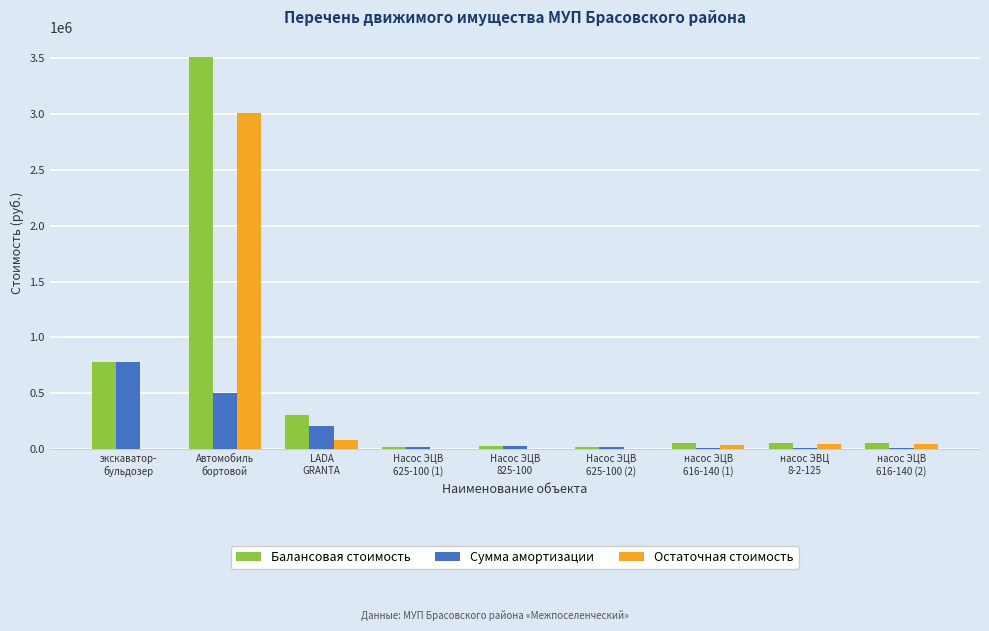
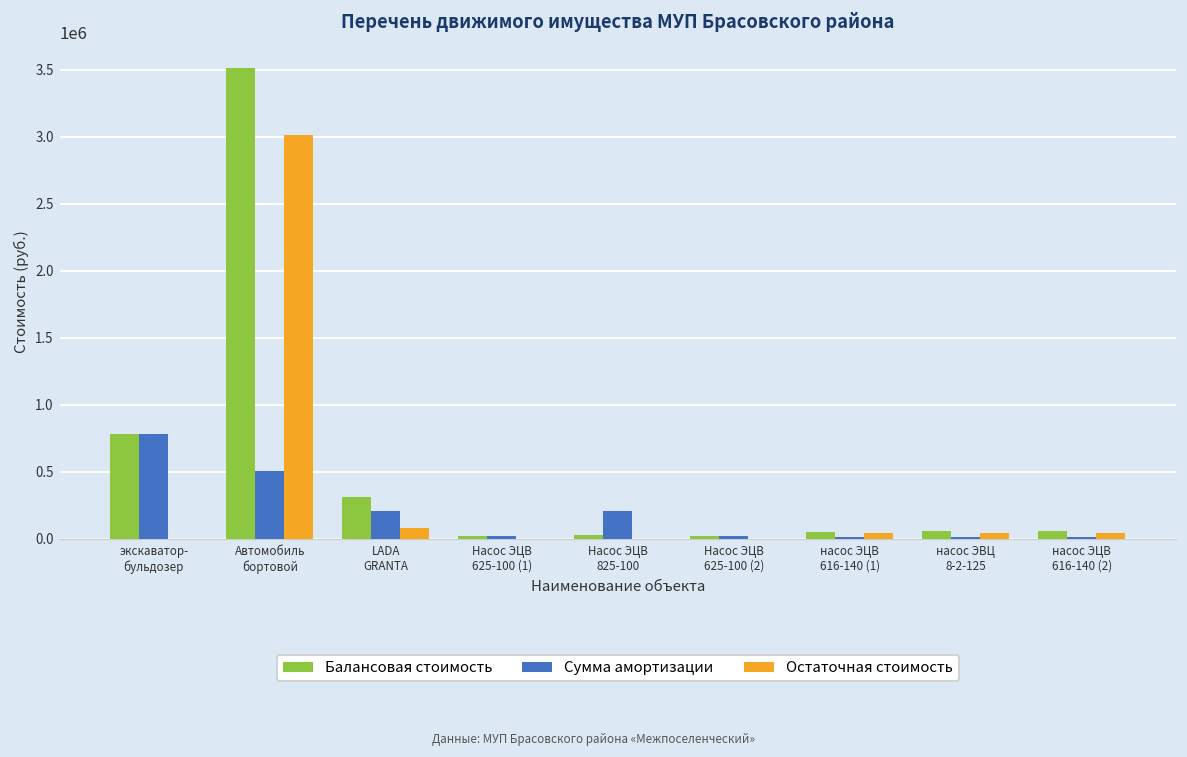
Сумма амортизации, Насос ЭЦВ 825-100: 30000 -> 200000
